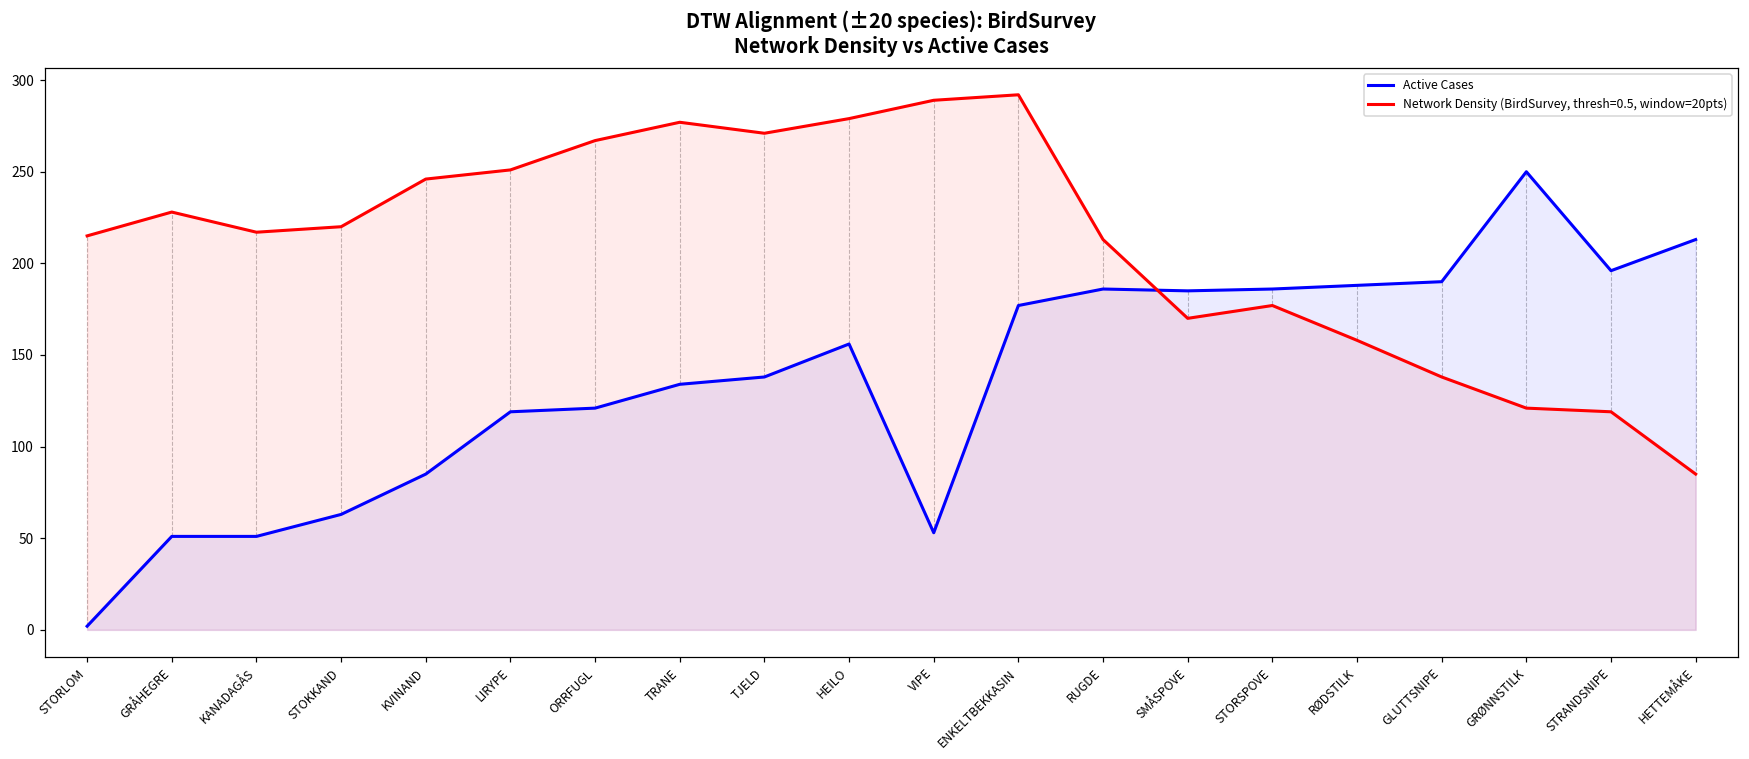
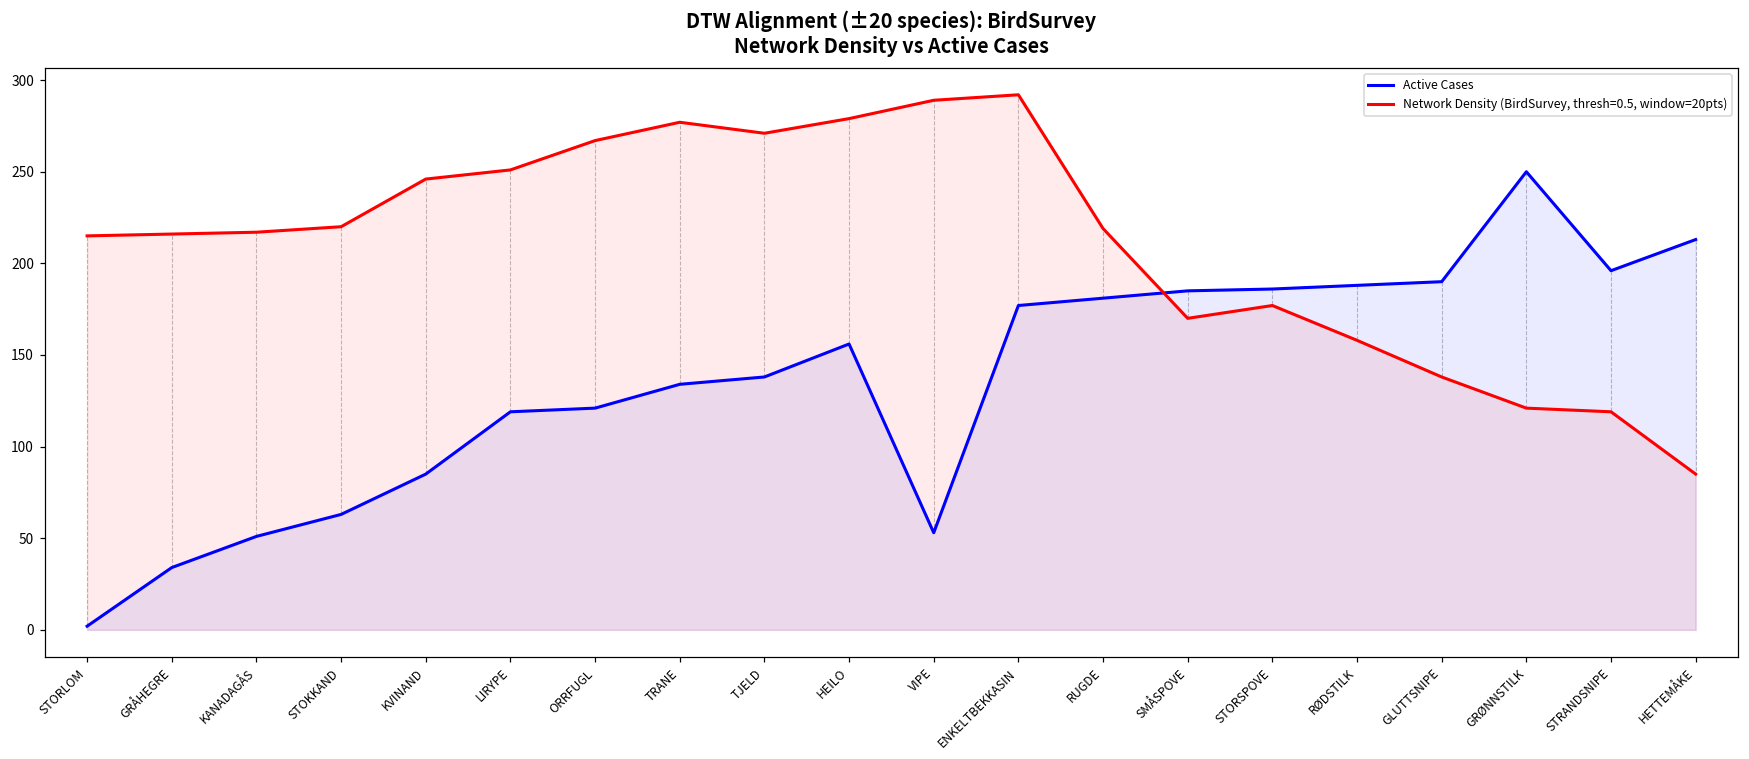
Active Cases, GRÅHEGRE: 51 -> 34
Network Density (BirdSurvey, thresh=0.5, window=20pts), GRÅHEGRE: 228 -> 216
Active Cases, RUGDE: 186 -> 181
Network Density (BirdSurvey, thresh=0.5, window=20pts), RUGDE: 213 -> 219
